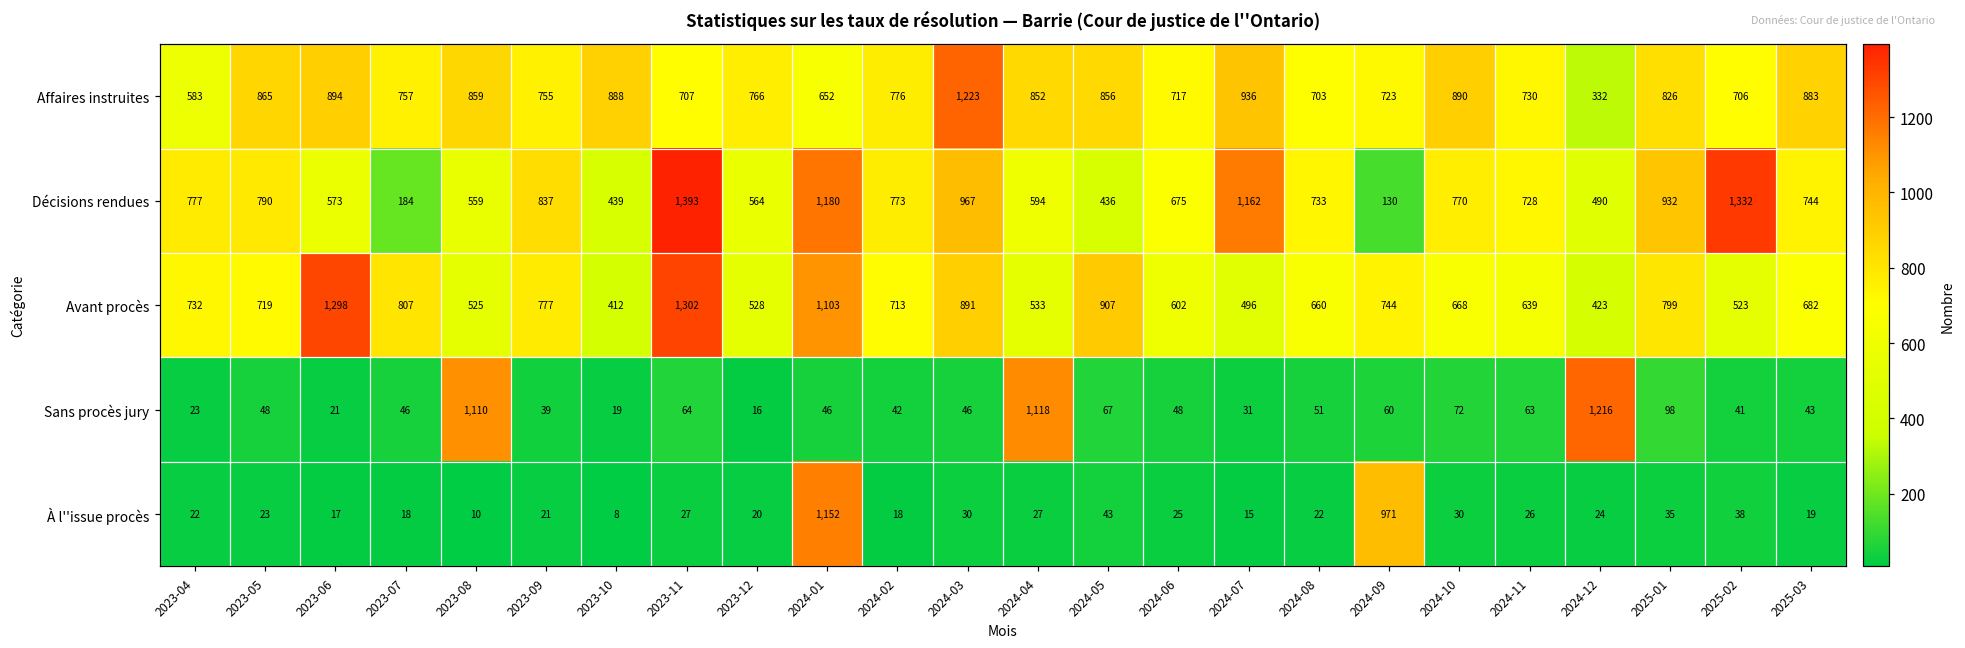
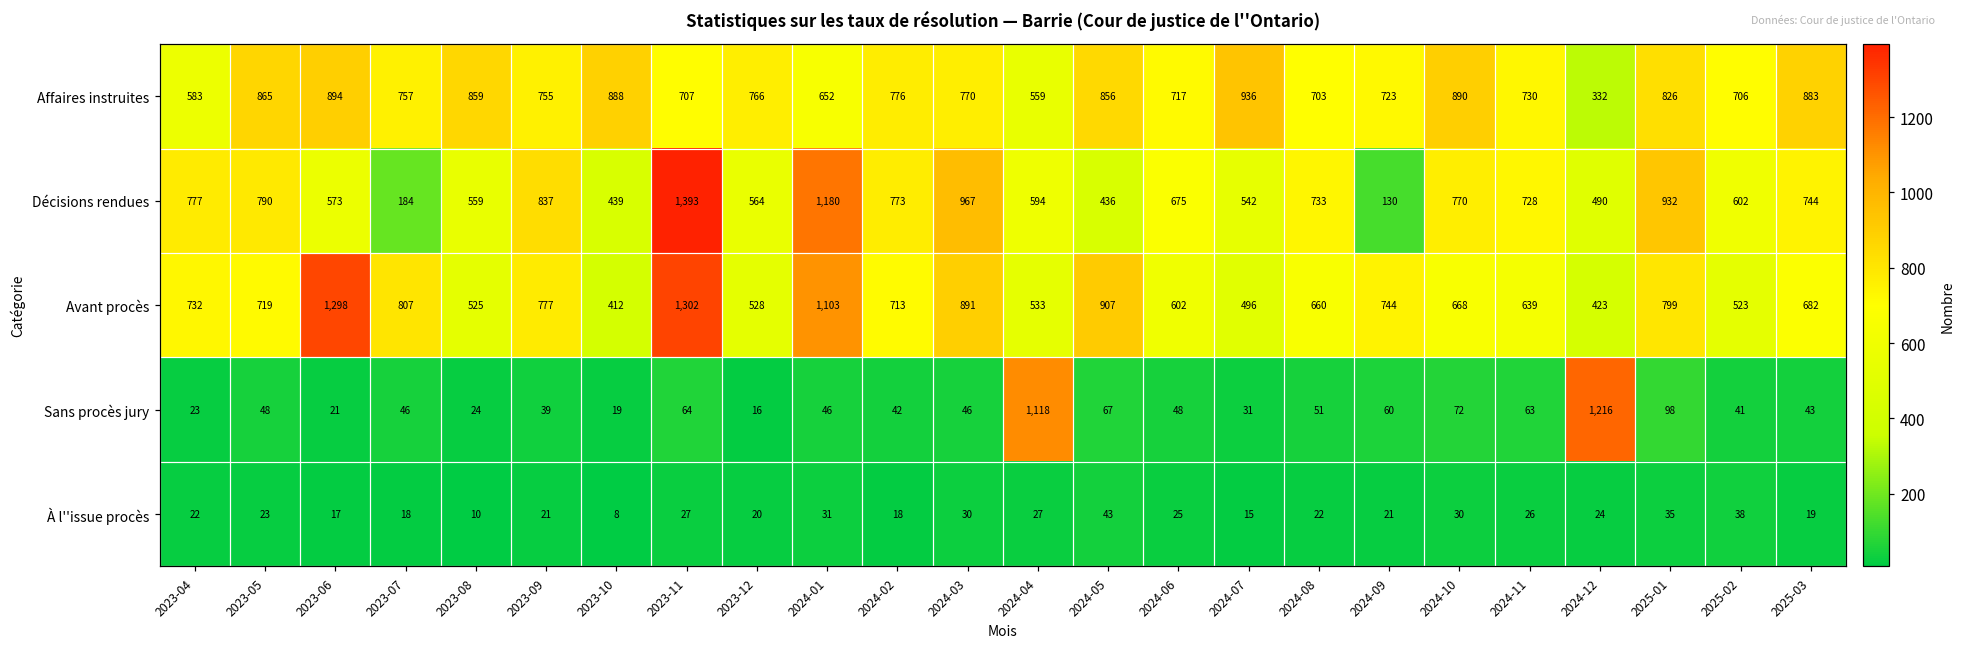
Affaires instruites, 2024-03: 1,223 -> 770
Affaires instruites, 2024-04: 852 -> 559
Décisions rendues, 2024-07: 1,162 -> 542
Décisions rendues, 2025-02: 1,332 -> 602
Sans procès jury, 2023-08: 1,110 -> 24
À l''issue procès, 2024-01: 1,152 -> 31
À l''issue procès, 2024-09: 971 -> 21
